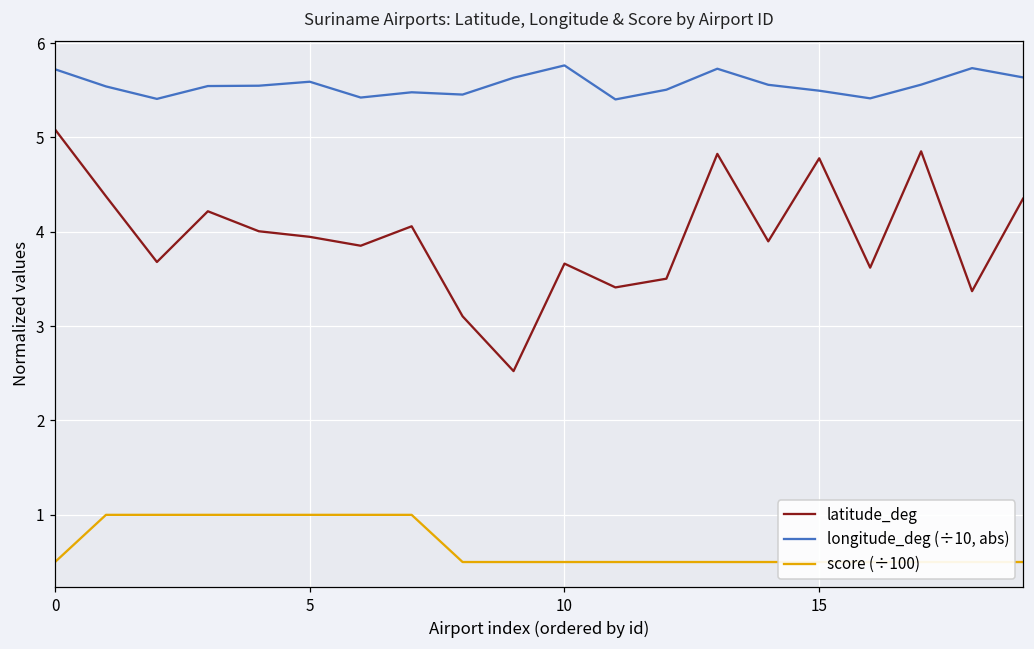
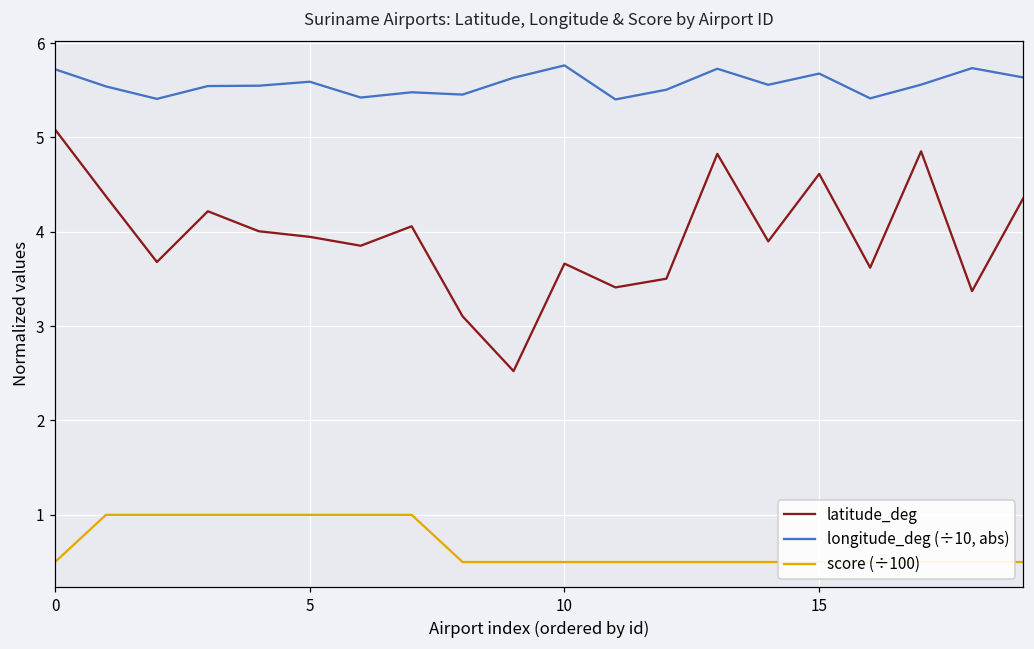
latitude_deg, 15: 4.8 -> 4.6
longitude_deg (÷10, abs), 15: 5.5 -> 5.7
